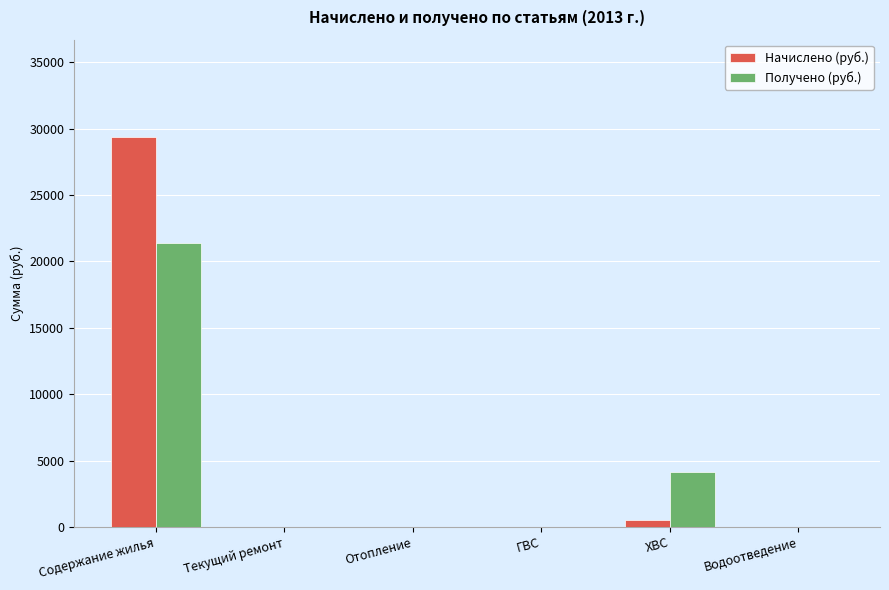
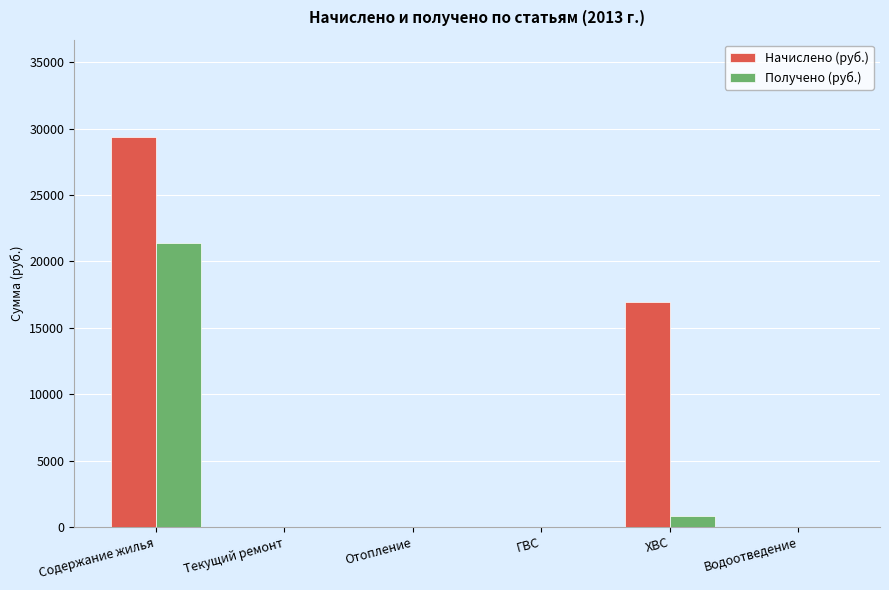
Начислено (руб.), ХВС: 500 -> 16900
Получено (руб.), ХВС: 4200 -> 800
